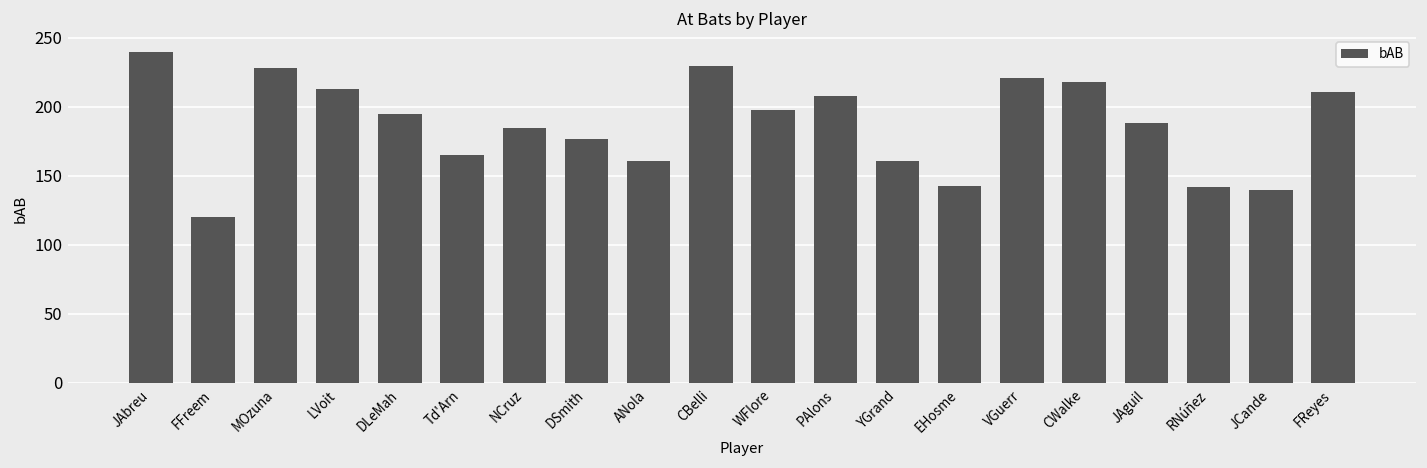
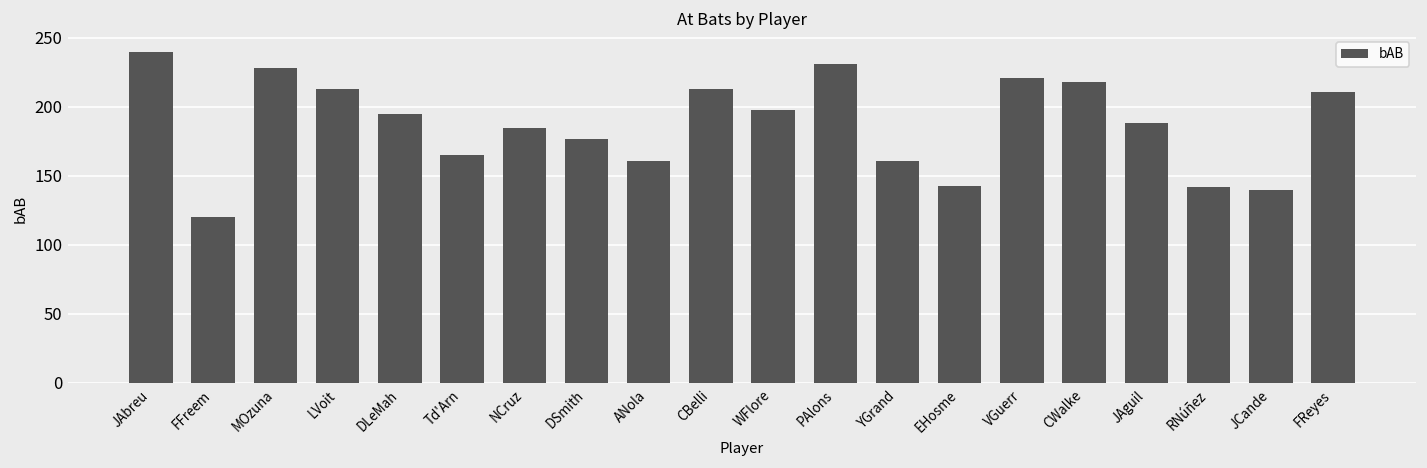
CBelli: 230 -> 213
PAlons: 208 -> 231
